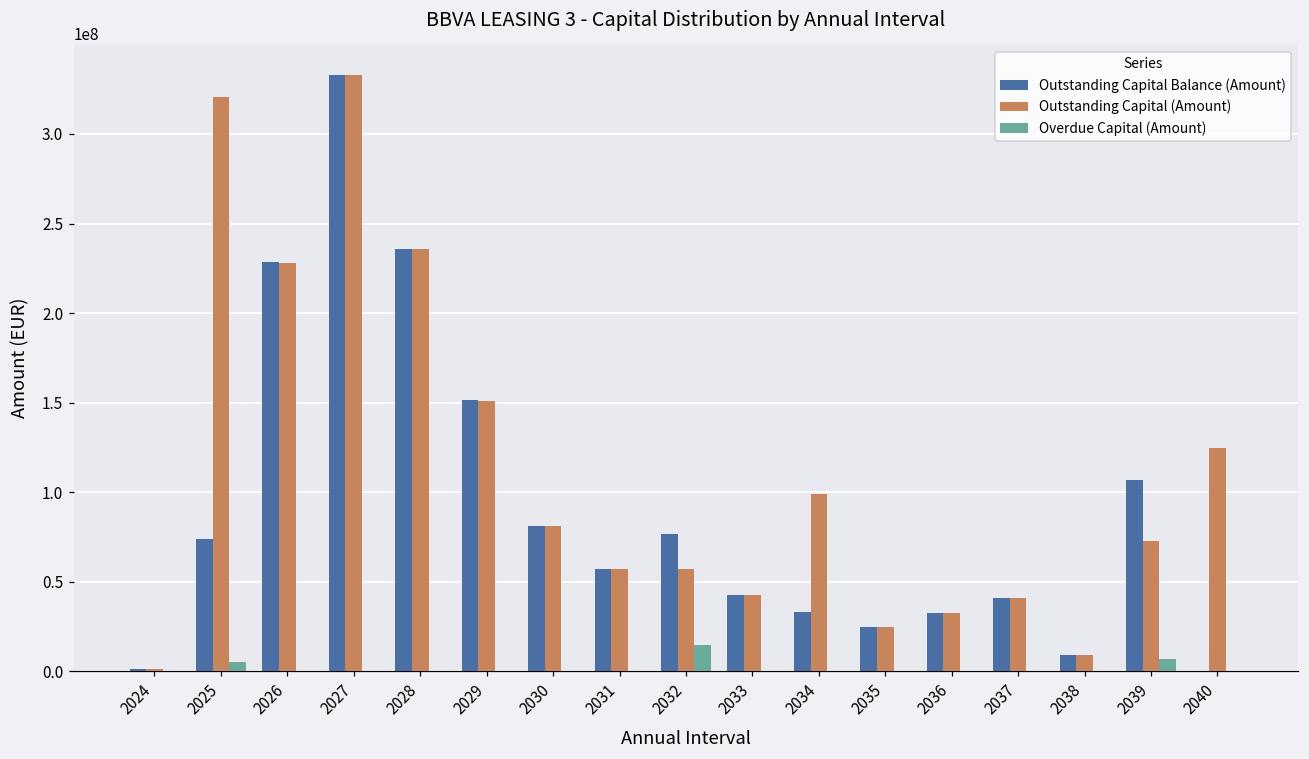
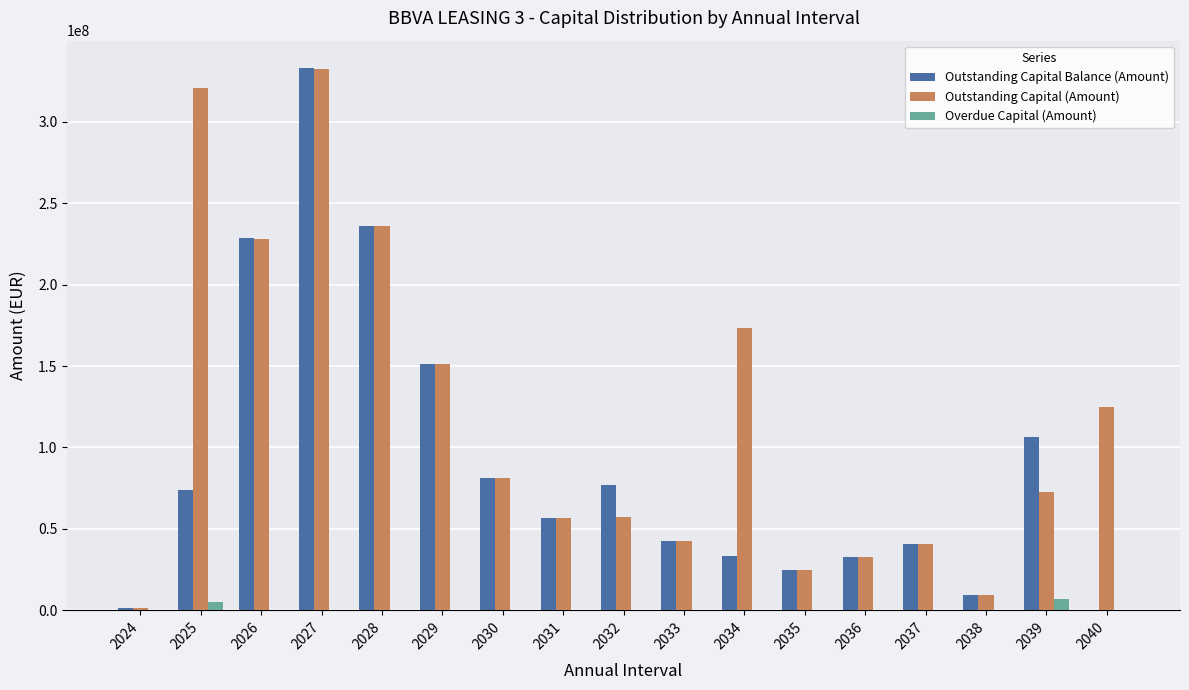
Overdue Capital (Amount), 2032: 15000000 -> 0
Outstanding Capital (Amount), 2034: 99000000 -> 173000000
